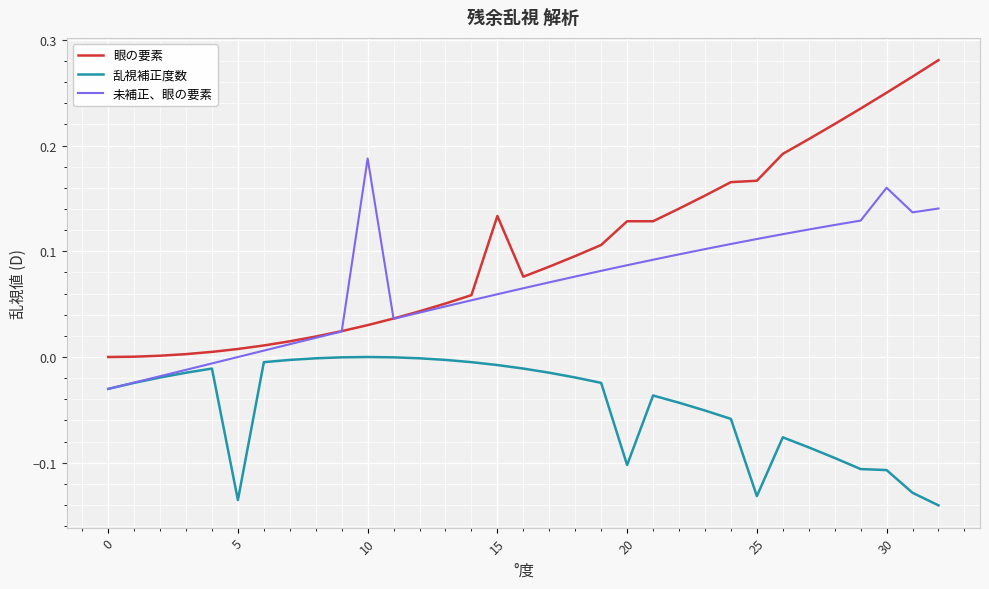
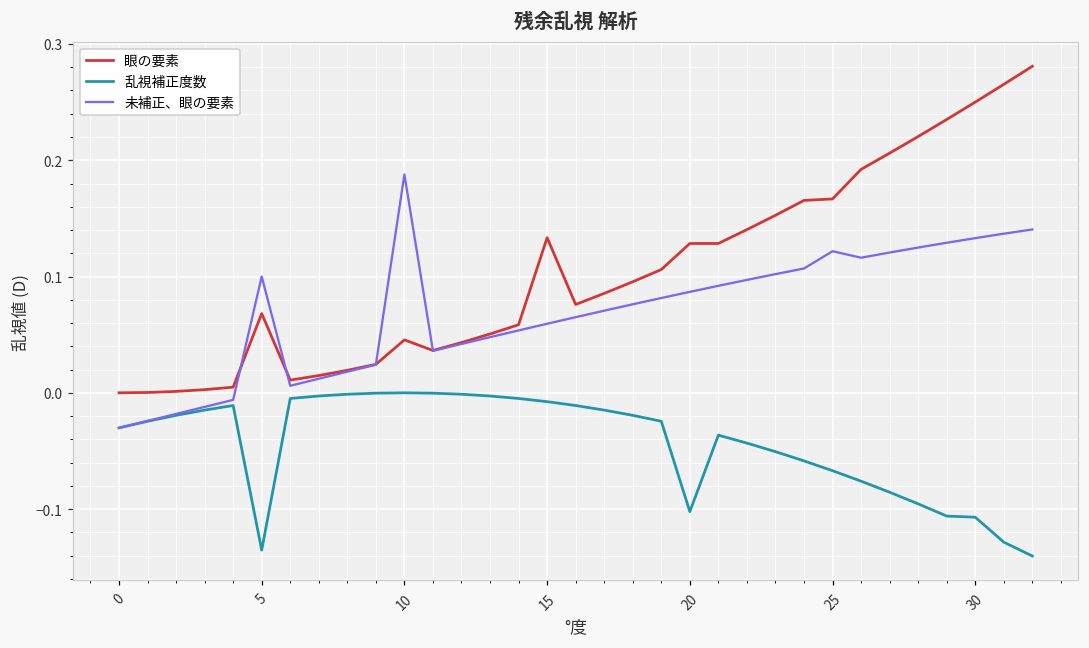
眼の要素, 5: 0.008 -> 0.068
未補正、眼の要素, 5: 0.0 -> 0.1
眼の要素, 10: 0.030 -> 0.046
乱視補正度数, 25: -0.132 -> -0.067
未補正、眼の要素, 25: 0.112 -> 0.122
未補正、眼の要素, 30: 0.160 -> 0.133
